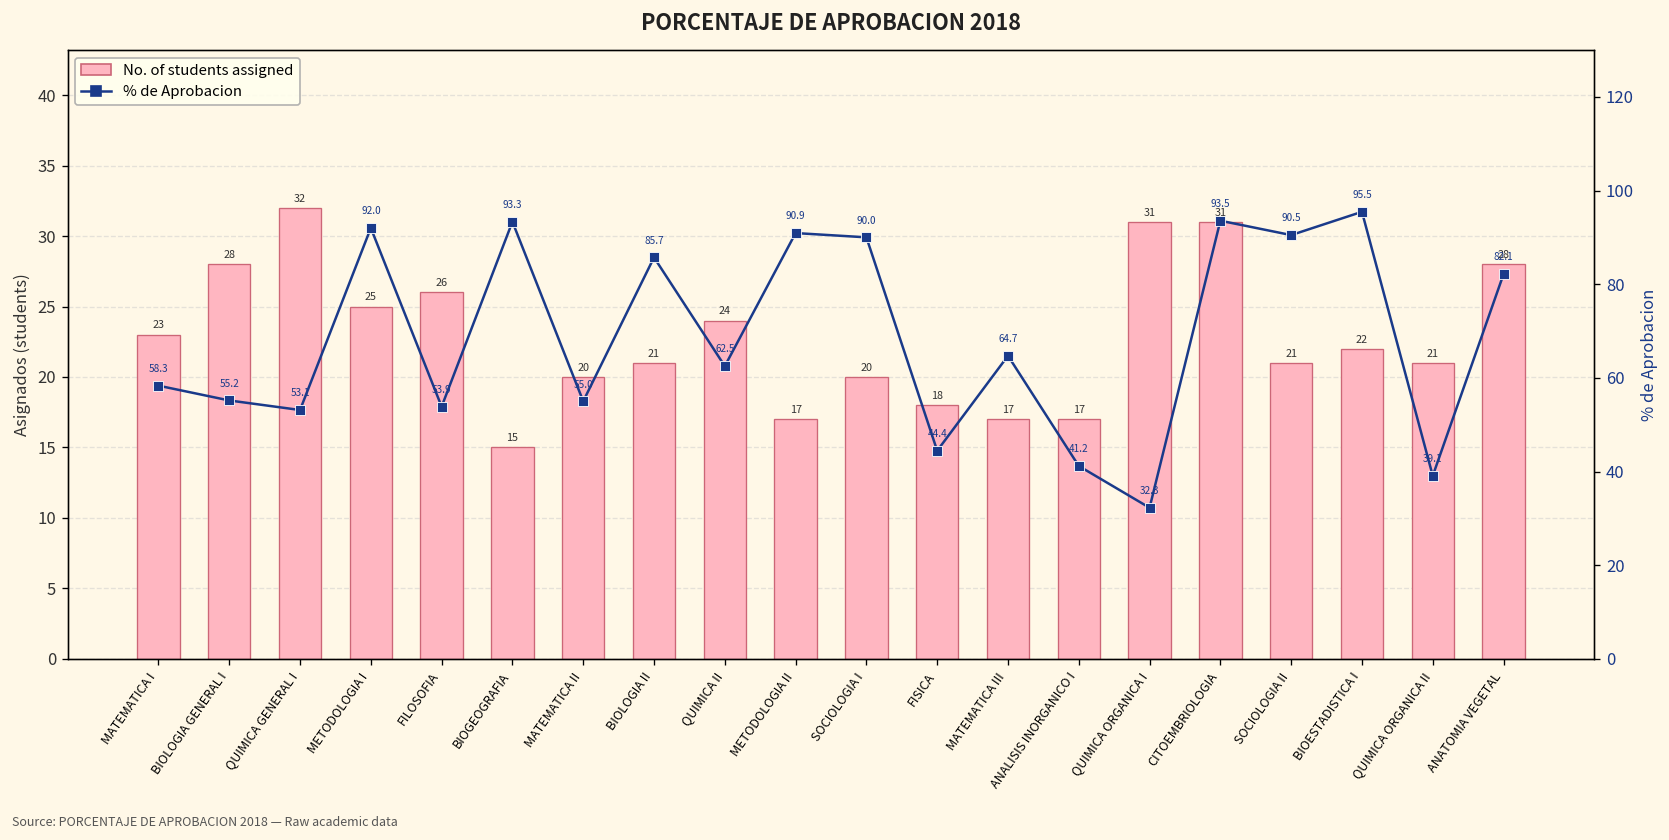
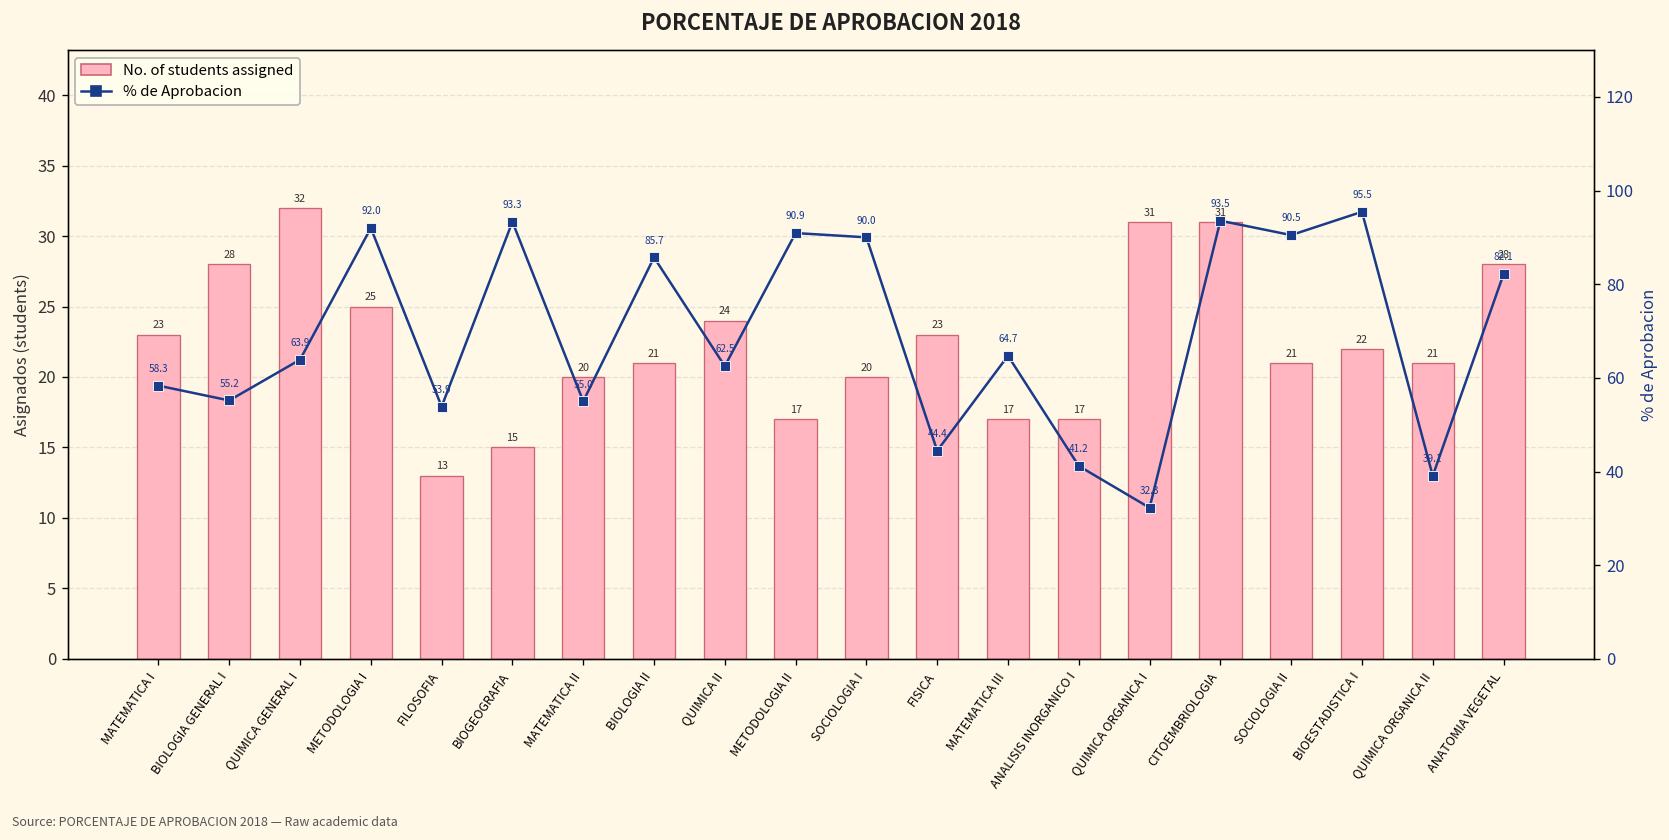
No. of students assigned, FILOSOFIA: 26 -> 13
No. of students assigned, FISICA: 18 -> 23
% de Aprobacion, QUIMICA GENERAL I: 53.1 -> 63.9
